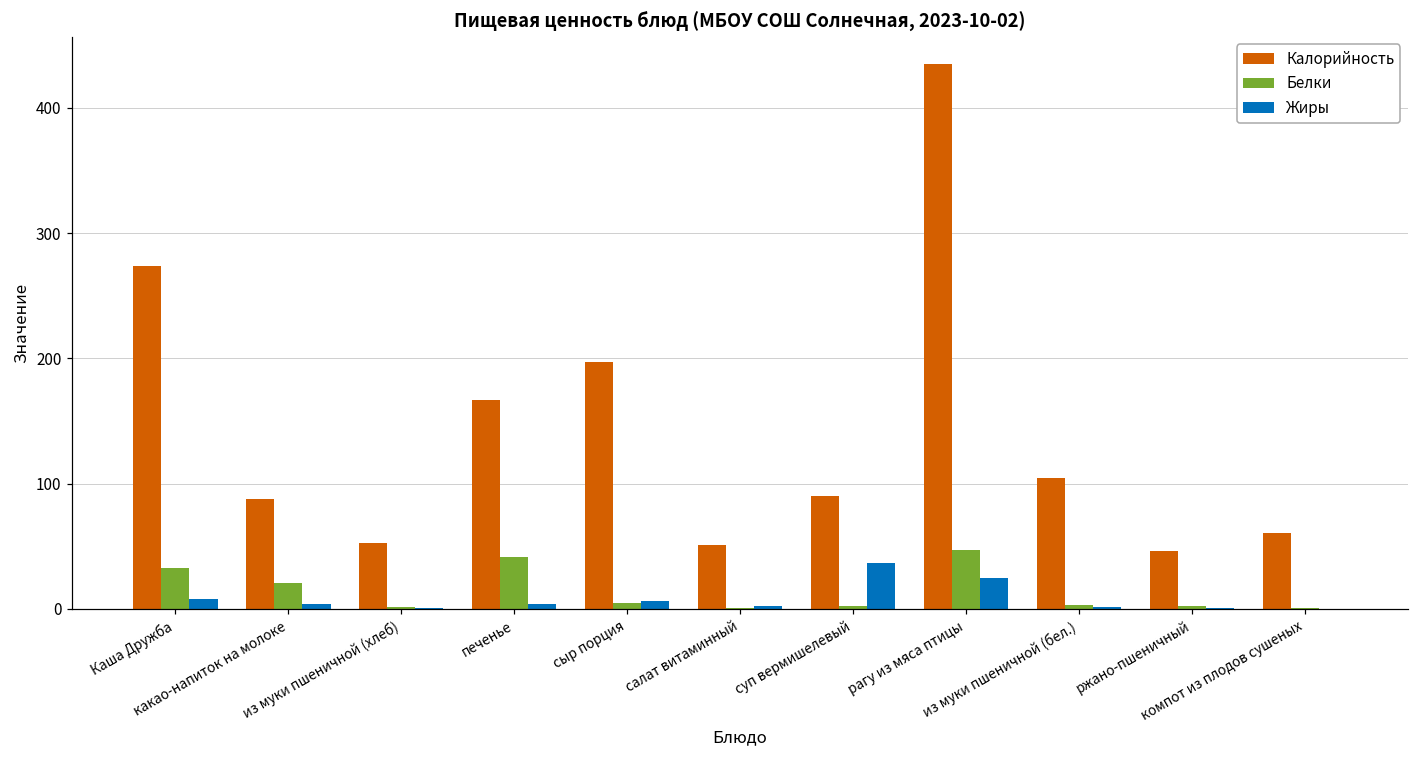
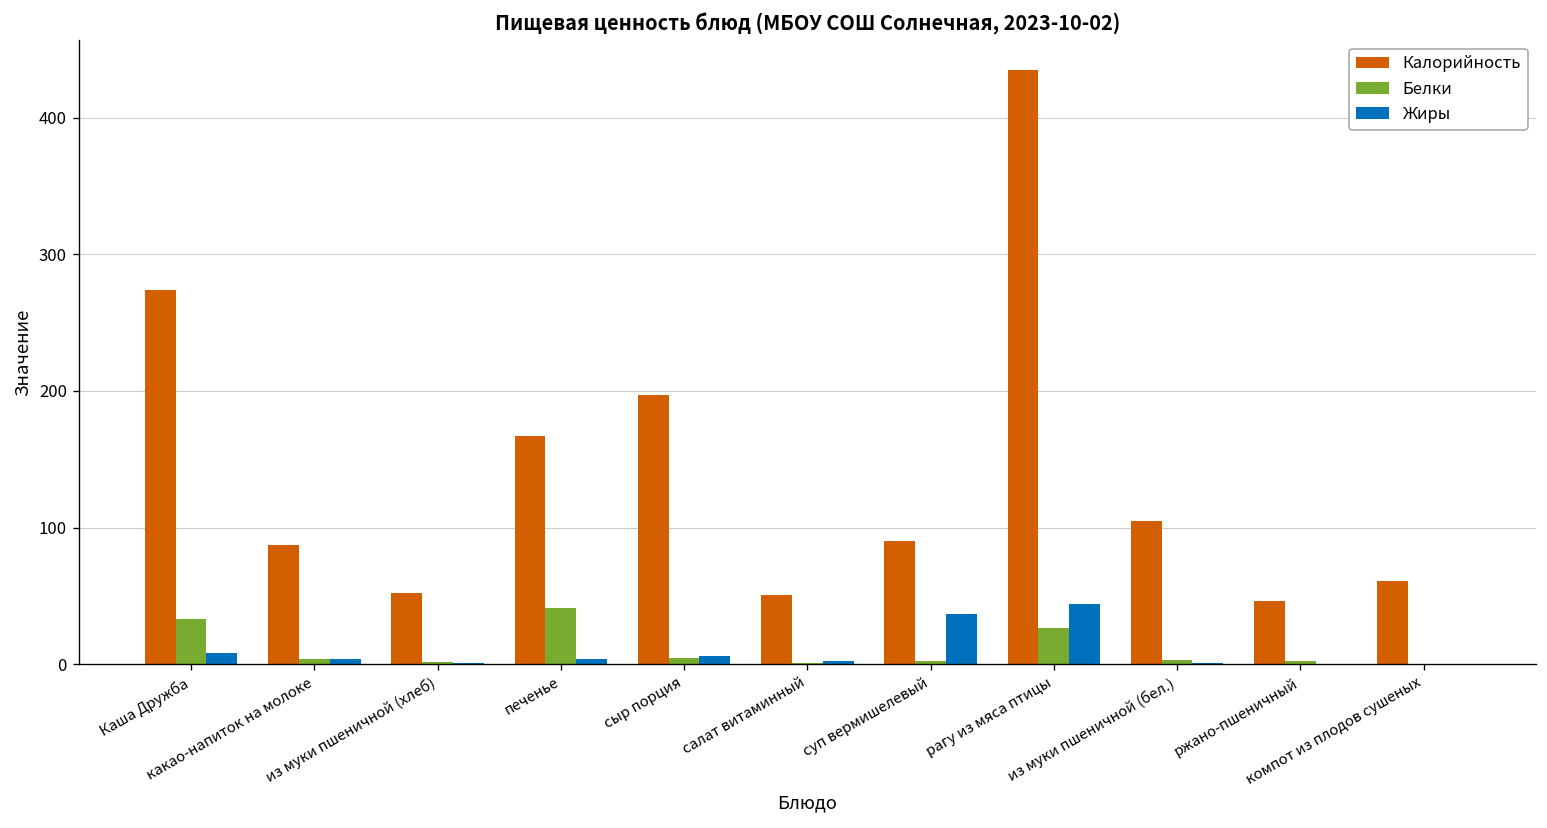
Белки, какао-напиток на молоке: 21 -> 4
Белки, рагу из мяса птицы: 47 -> 27
Жиры, рагу из мяса птицы: 25 -> 44
